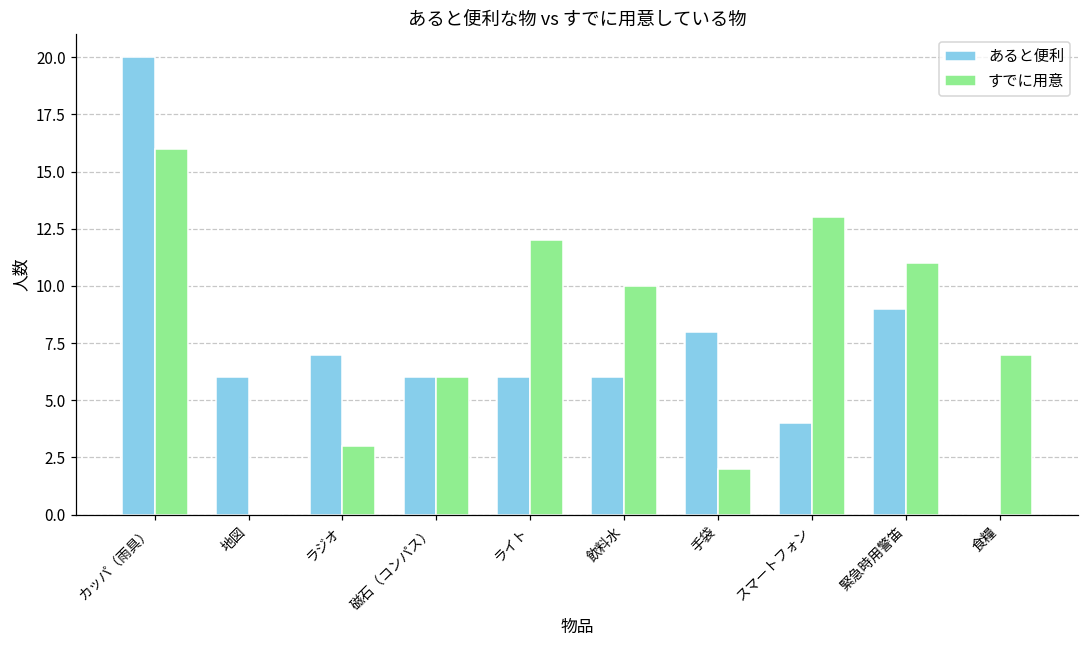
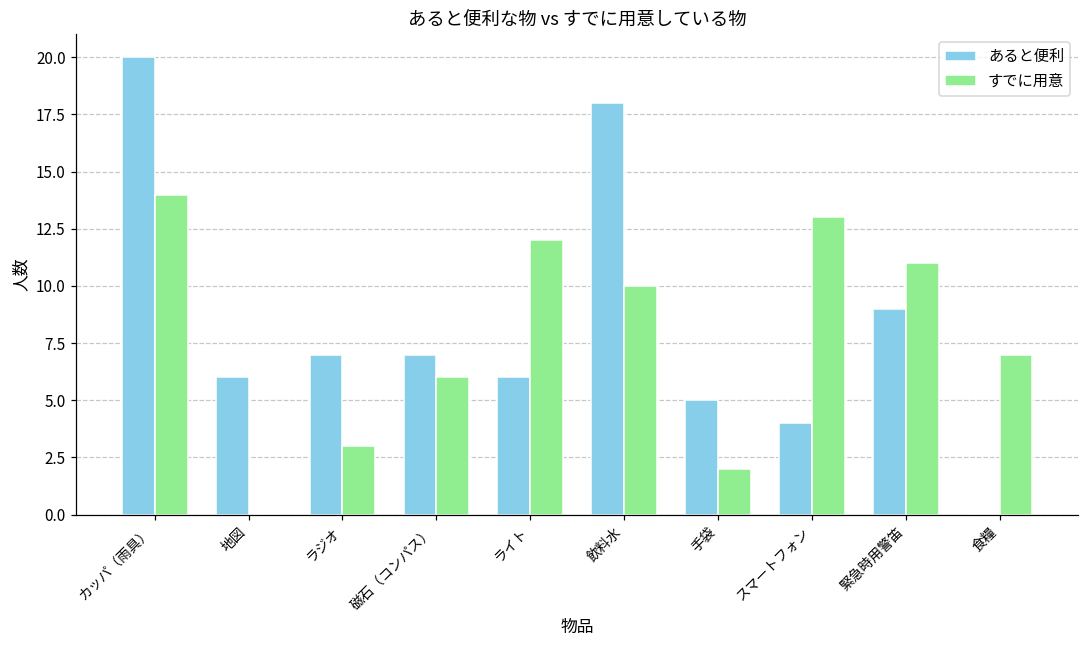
すでに用意, カッパ（雨具）: 16 -> 14
あると便利, 磁石（コンパス）: 6 -> 7
あると便利, 飲料水: 6 -> 18
あると便利, 手袋: 8 -> 5
